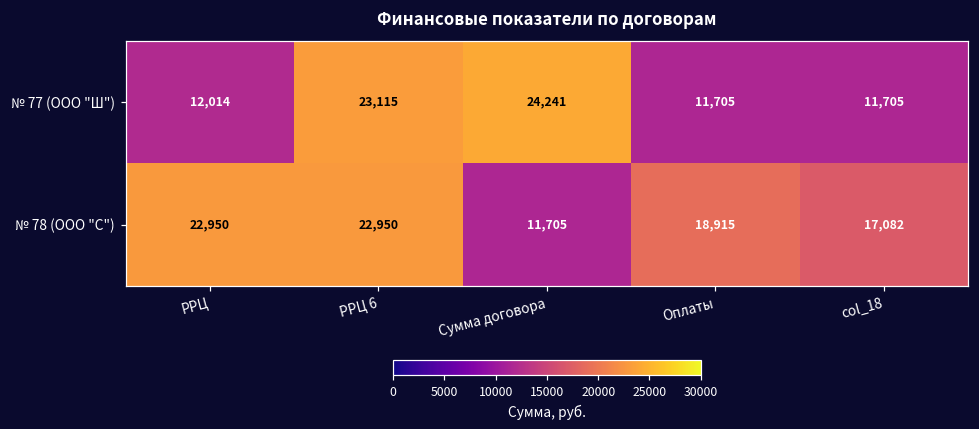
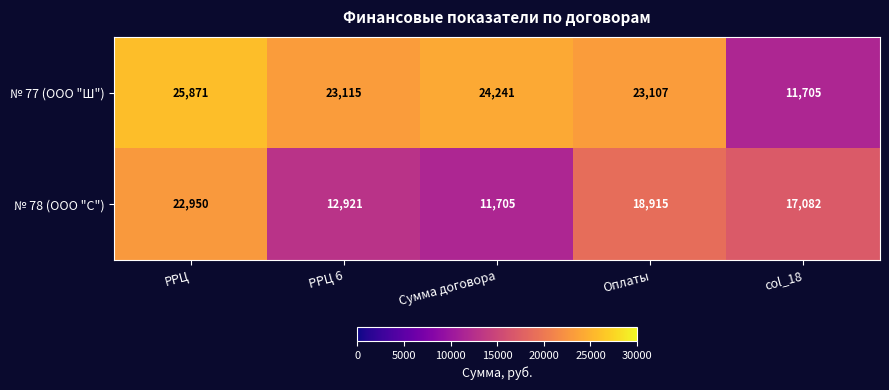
№ 77 (ООО "Ш"), РРЦ: 12,014 -> 25,871
№ 77 (ООО "Ш"), Оплаты: 11,705 -> 23,107
№ 78 (ООО "С"), РРЦ 6: 22,950 -> 12,921
